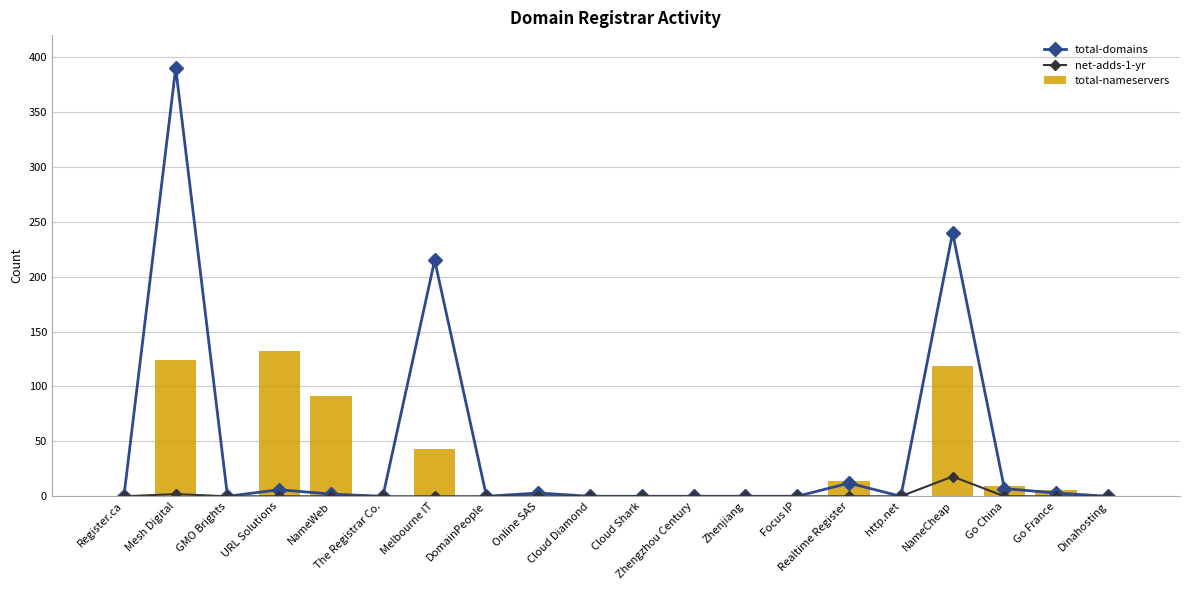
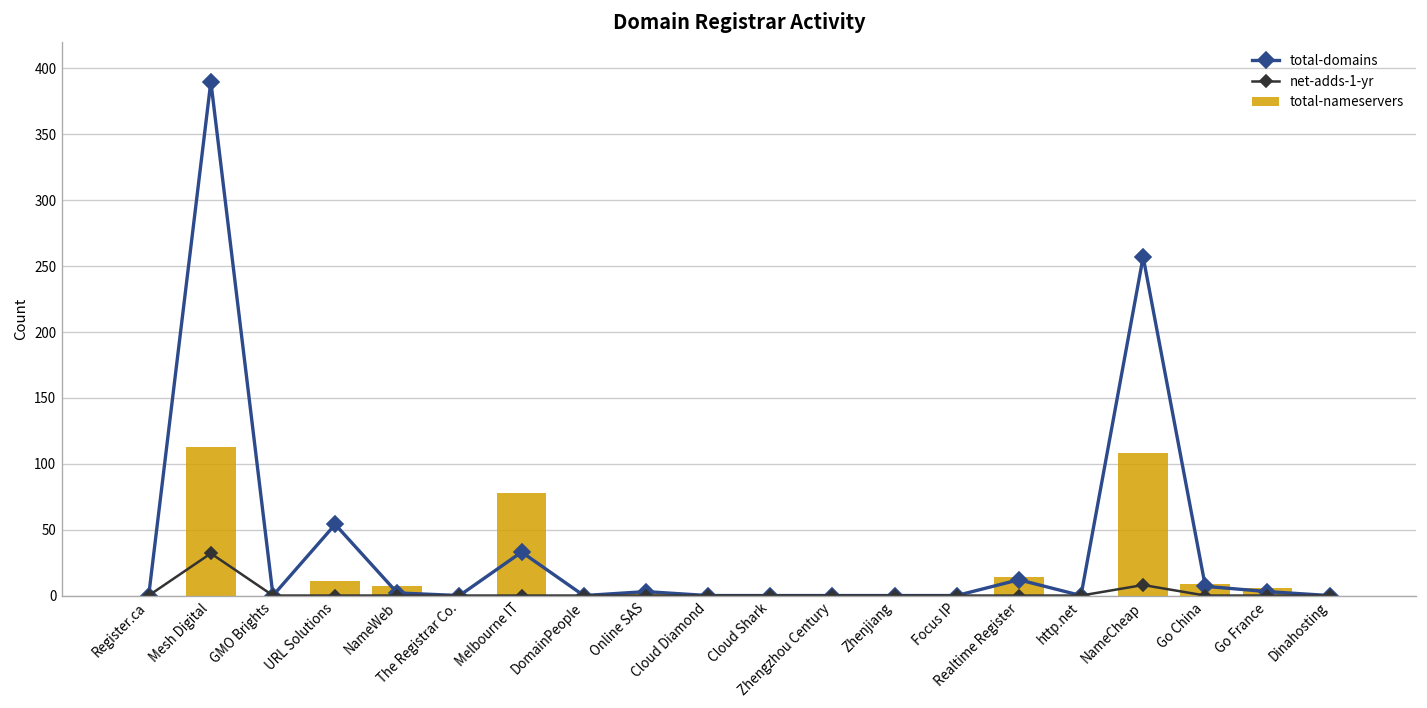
total-nameservers, Mesh Digital: 124 -> 113
net-adds-1-yr, Mesh Digital: 2 -> 32
total-domains, URL Solutions: 6 -> 54
total-nameservers, URL Solutions: 132 -> 11
total-nameservers, NameWeb: 91 -> 7
total-domains, Melbourne IT: 215 -> 33
total-nameservers, Melbourne IT: 43 -> 78
total-domains, NameCheap: 240 -> 257
total-nameservers, NameCheap: 119 -> 108
net-adds-1-yr, NameCheap: 18 -> 8
